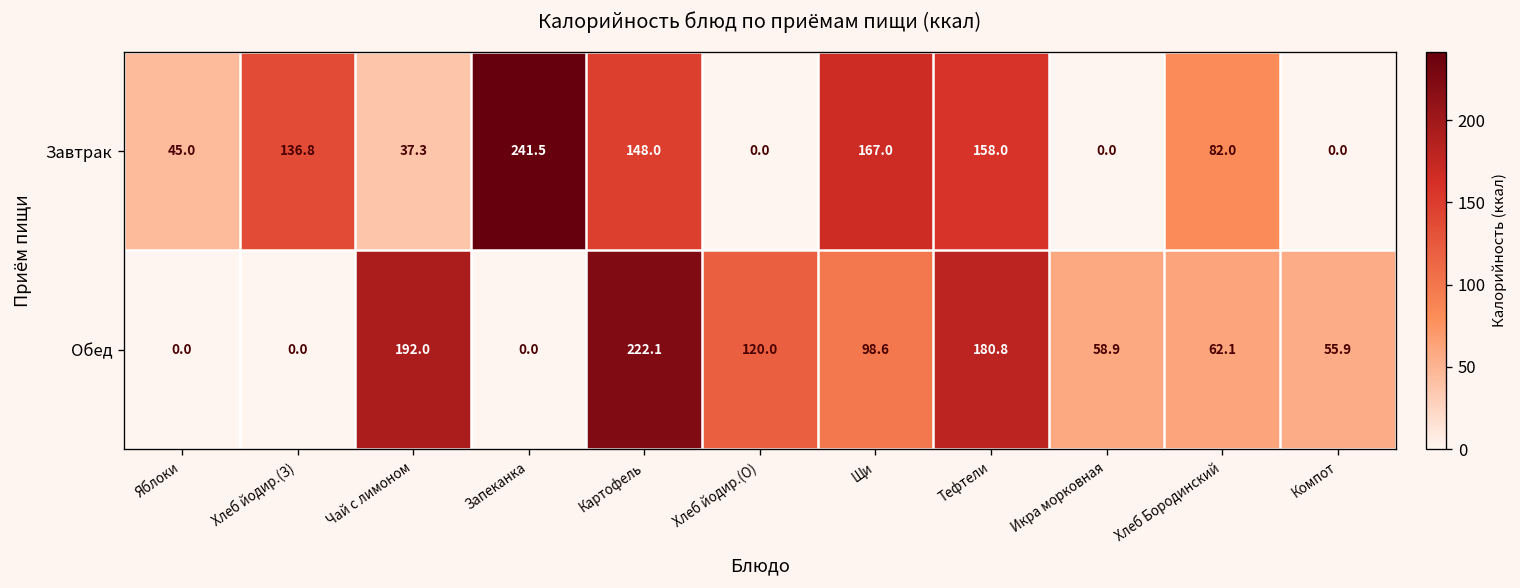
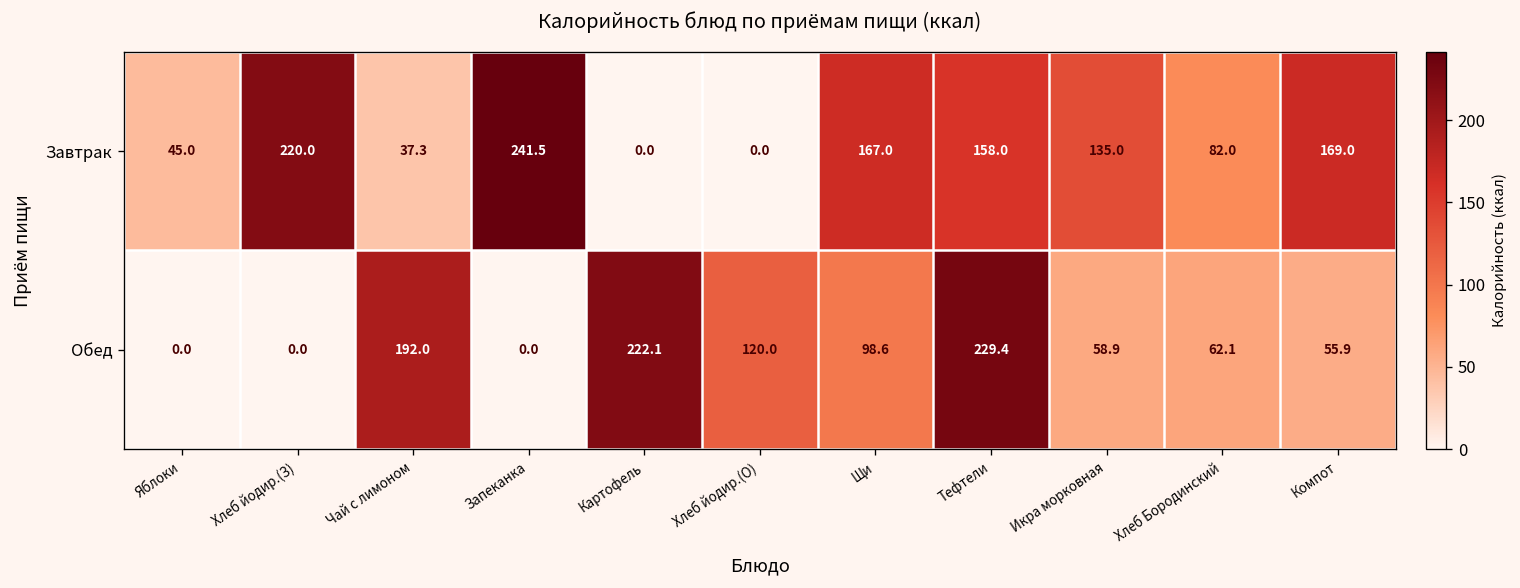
Завтрак, Хлеб йодир.(З): 136.8 -> 220.0
Завтрак, Картофель: 148.0 -> 0.0
Завтрак, Икра морковная: 0.0 -> 135.0
Завтрак, Компот: 0.0 -> 169.0
Обед, Тефтели: 180.8 -> 229.4
